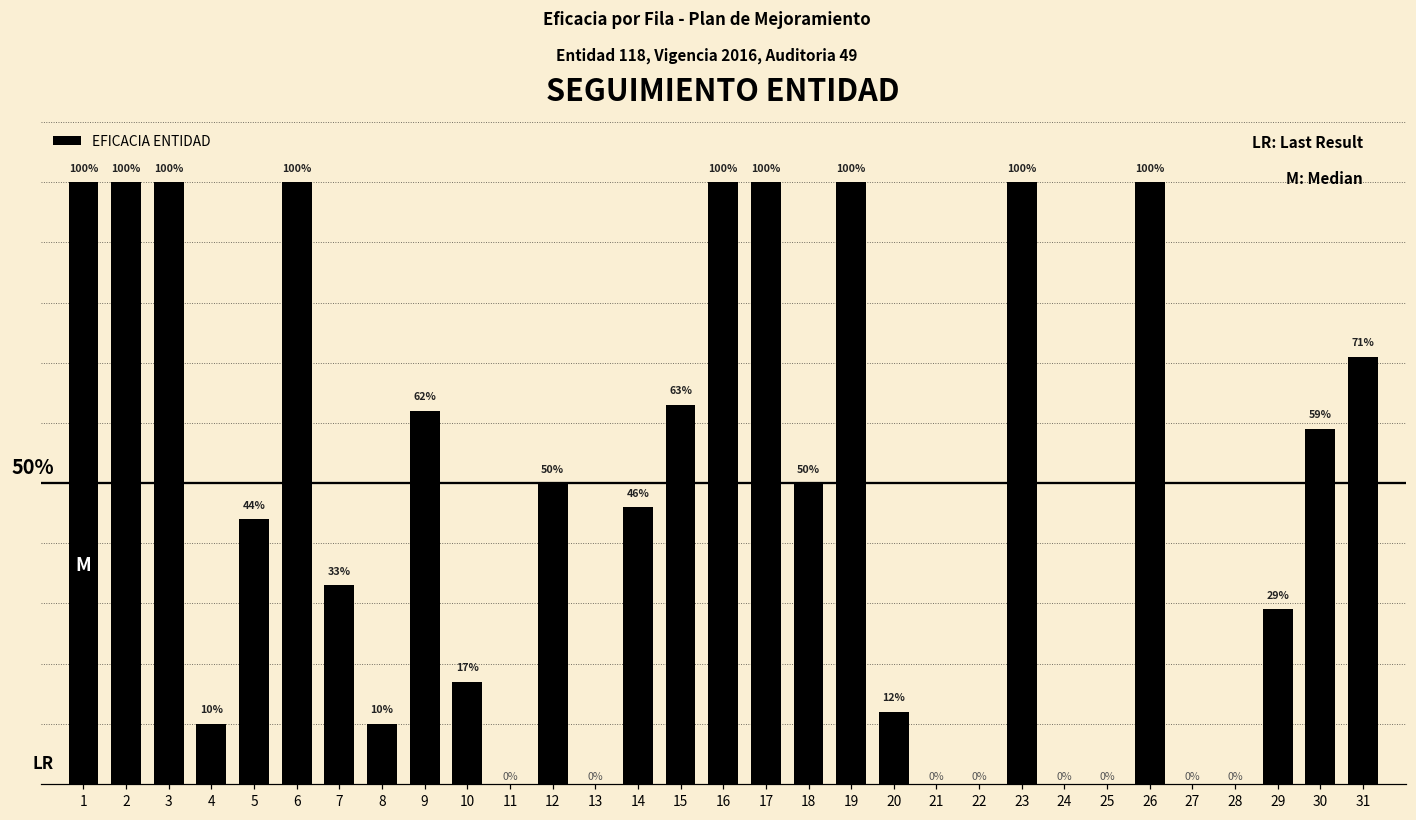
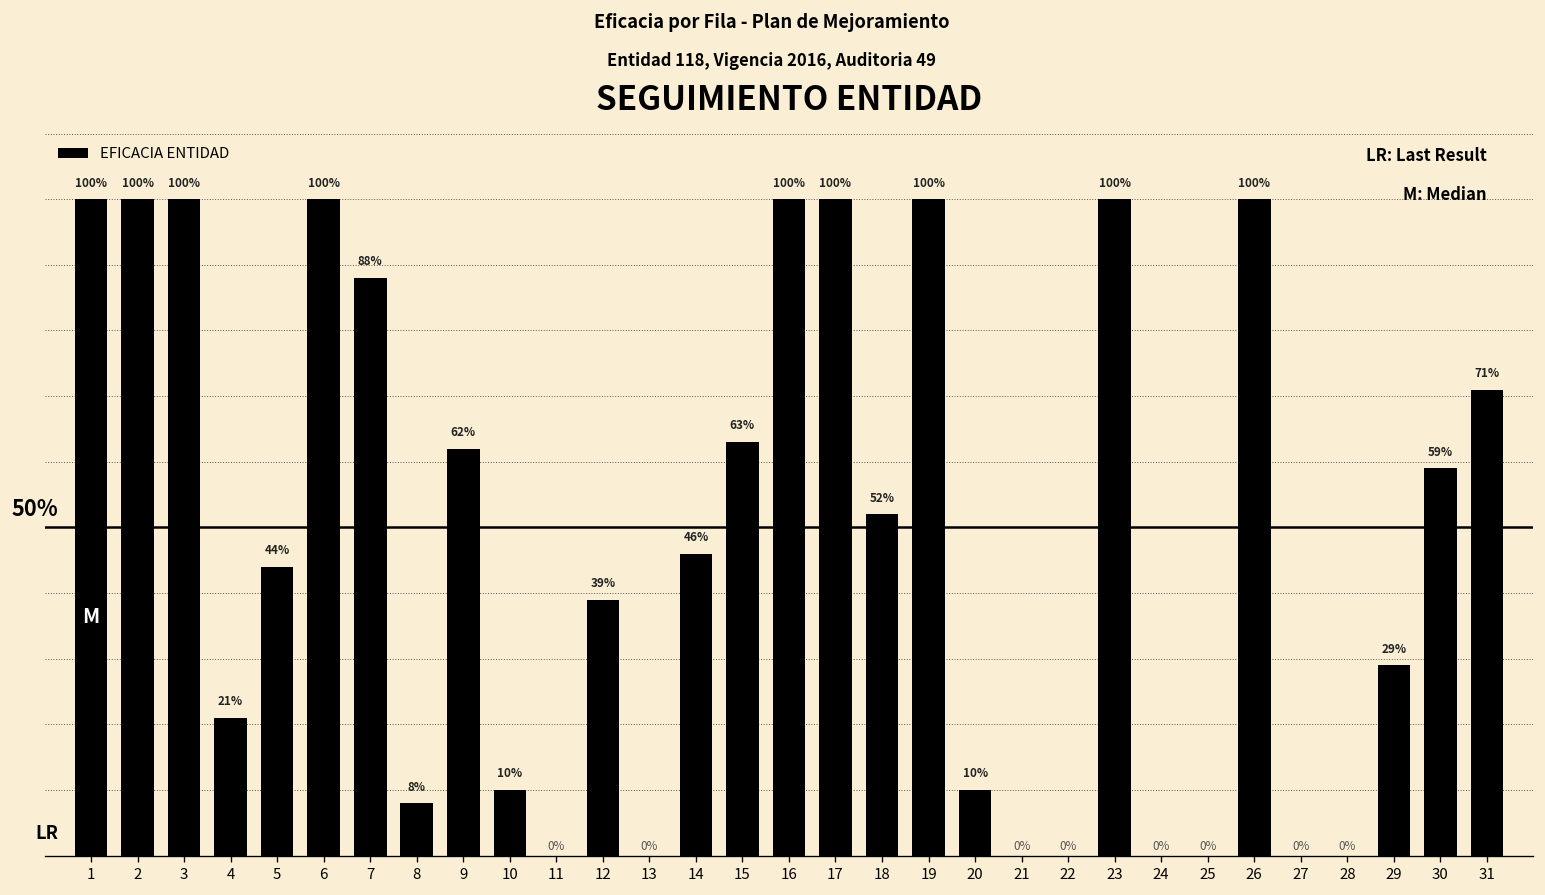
4: 10% -> 21%
7: 33% -> 88%
8: 10% -> 8%
10: 17% -> 10%
12: 50% -> 39%
18: 50% -> 52%
20: 12% -> 10%
